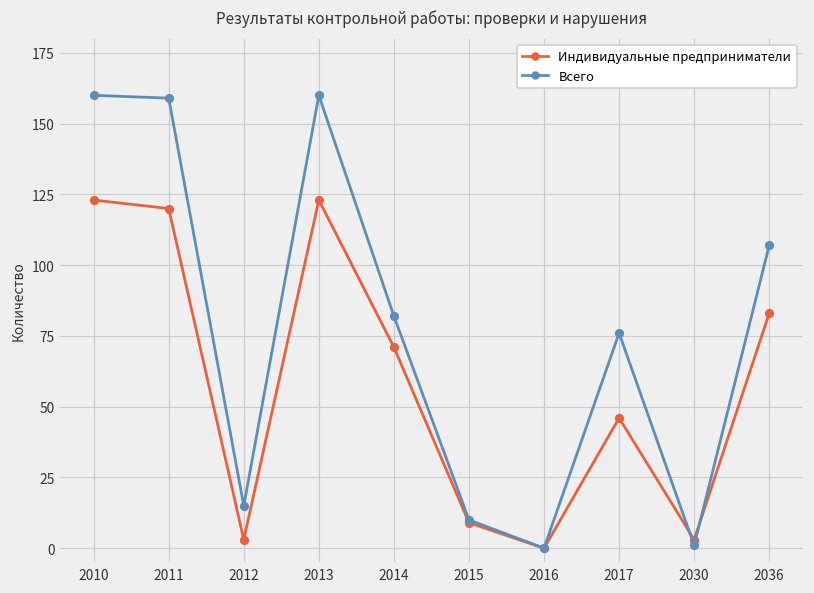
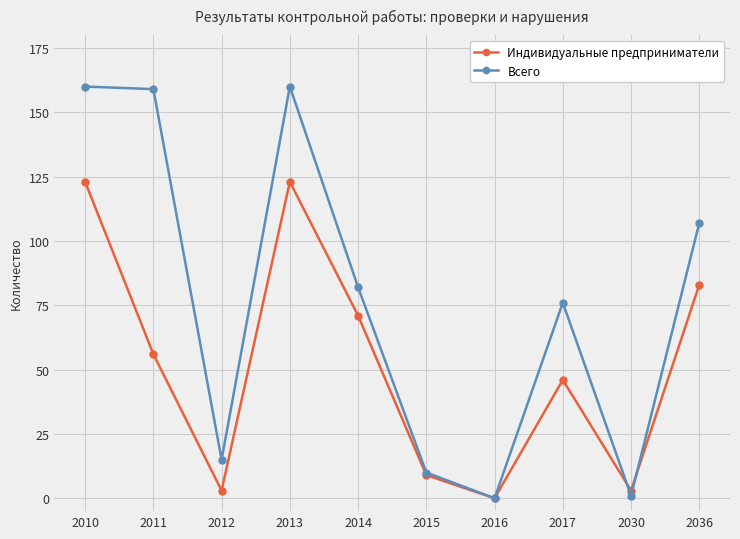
Индивидуальные предприниматели, 2011: 120 -> 56
